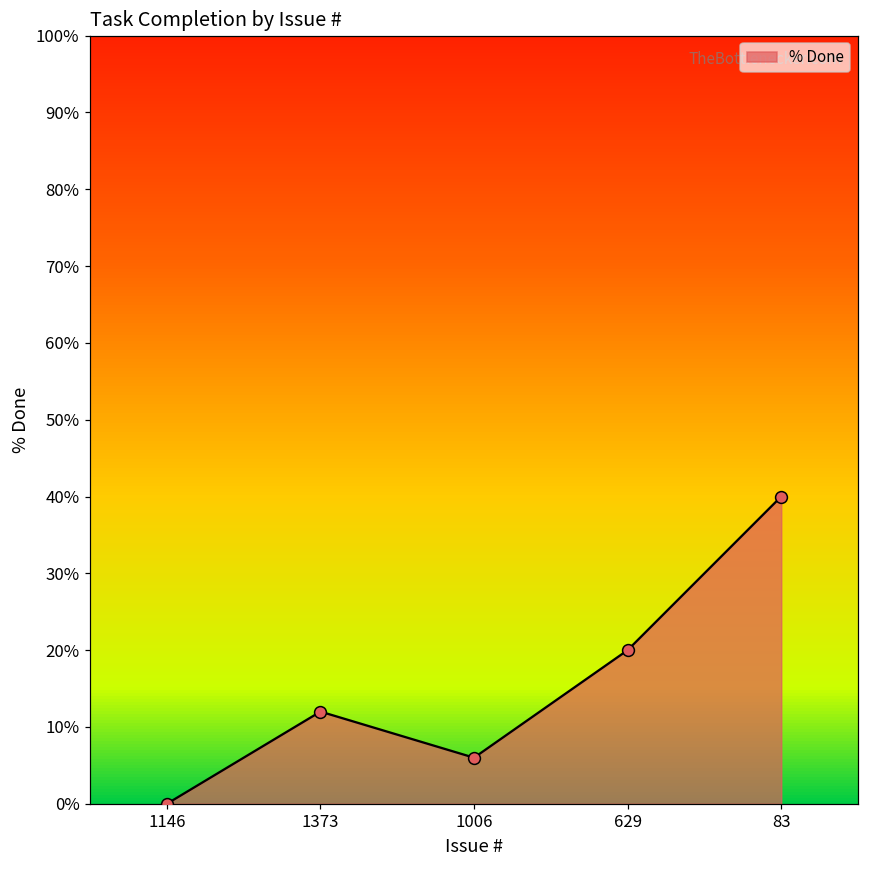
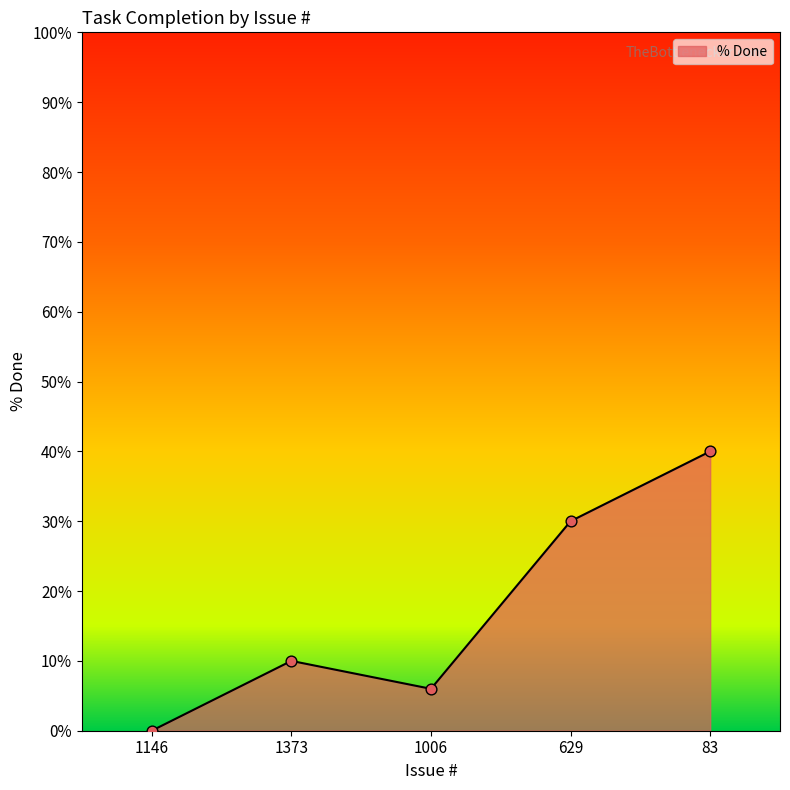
1373: 12% -> 10%
629: 20% -> 30%
